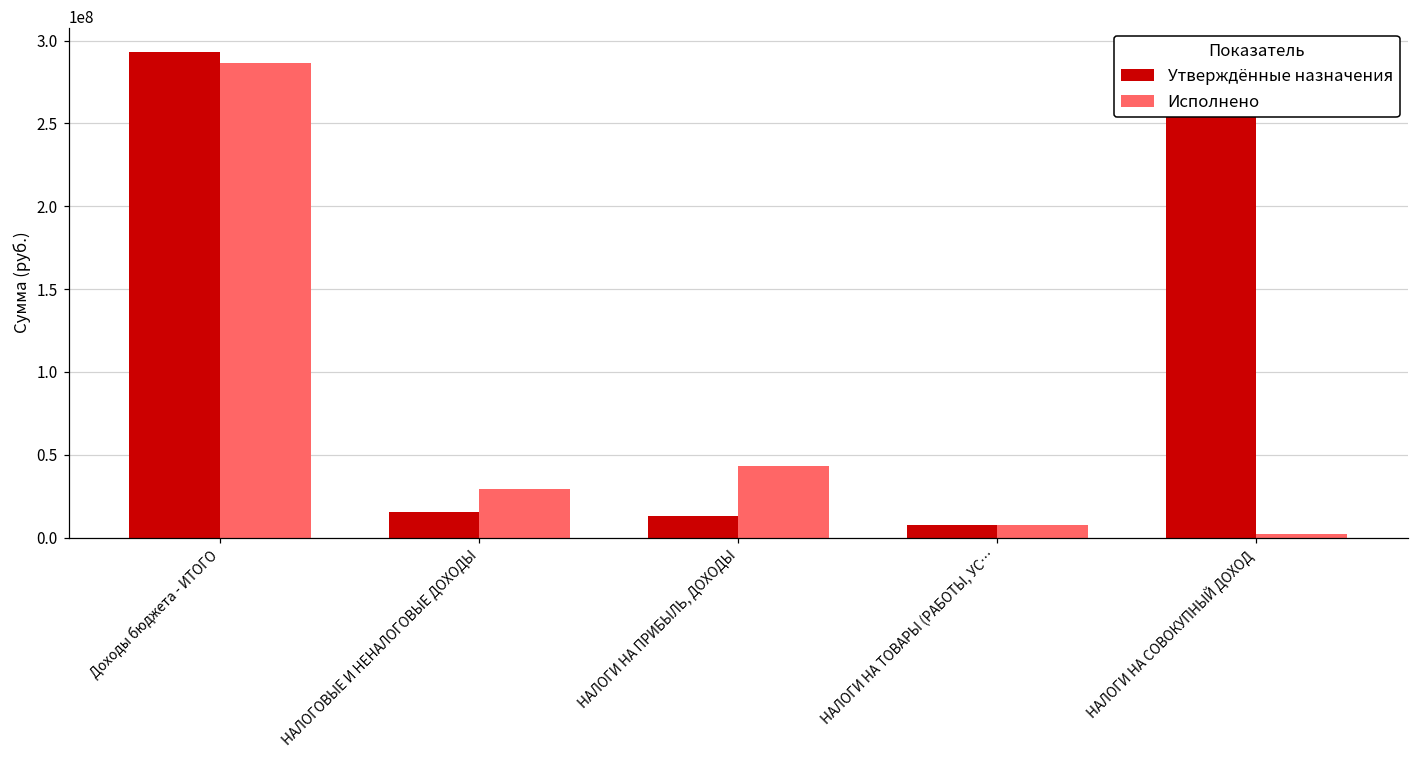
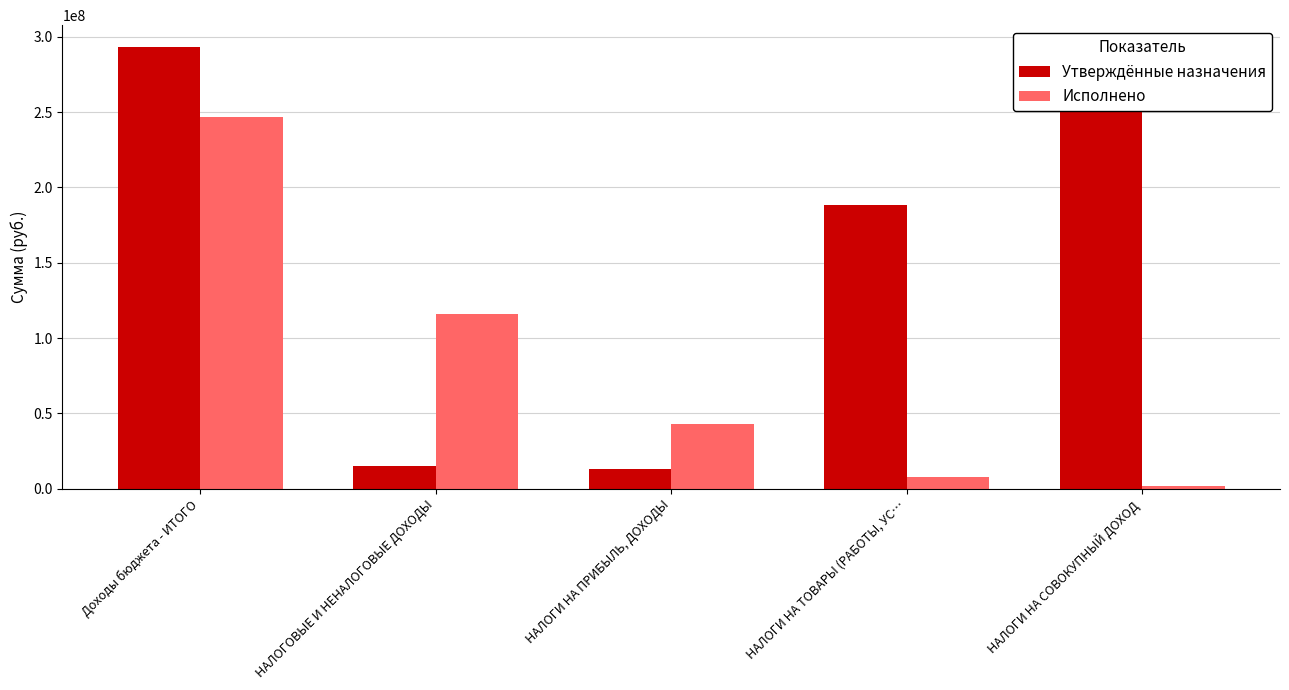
Исполнено, Доходы бюджета - ИТОГО: 287000000 -> 246000000
Исполнено, НАЛОГОВЫЕ И НЕНАЛОГОВЫЕ ДОХОДЫ: 29000000 -> 116000000
Утверждённые назначения, НАЛОГИ НА ТОВАРЫ (РАБОТЫ, УС…: 7000000 -> 188000000
